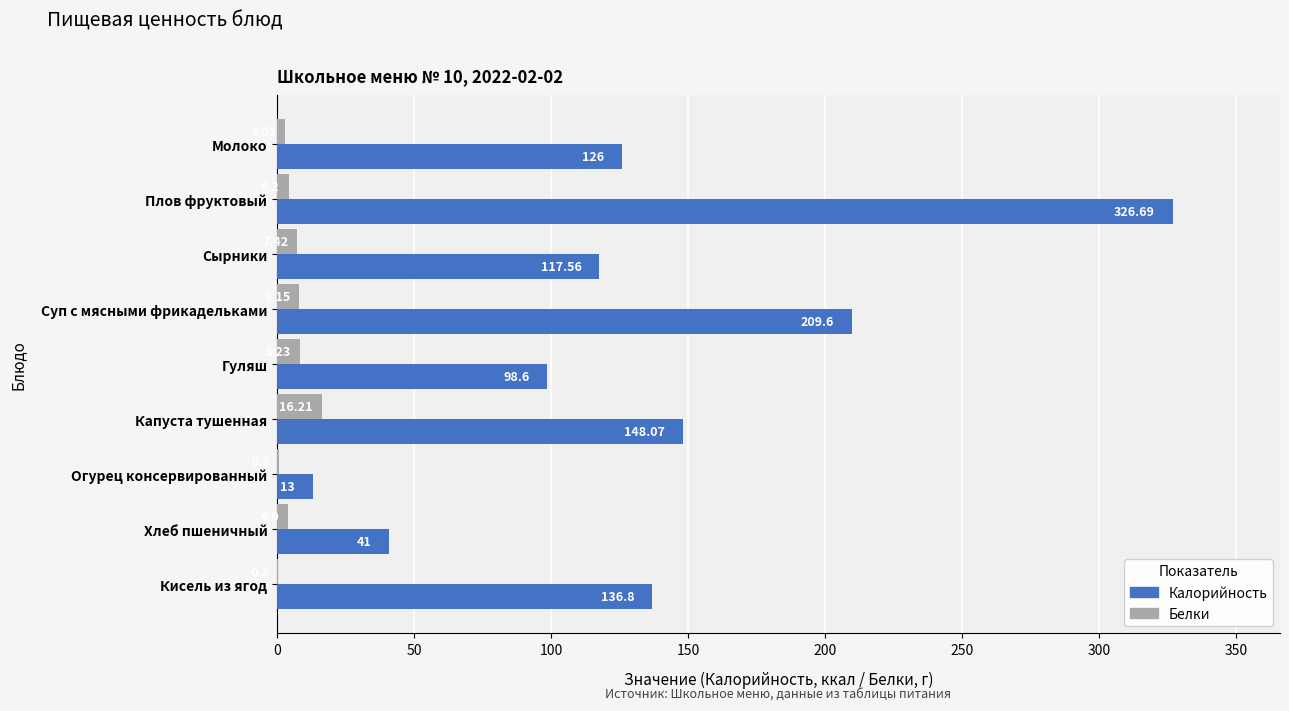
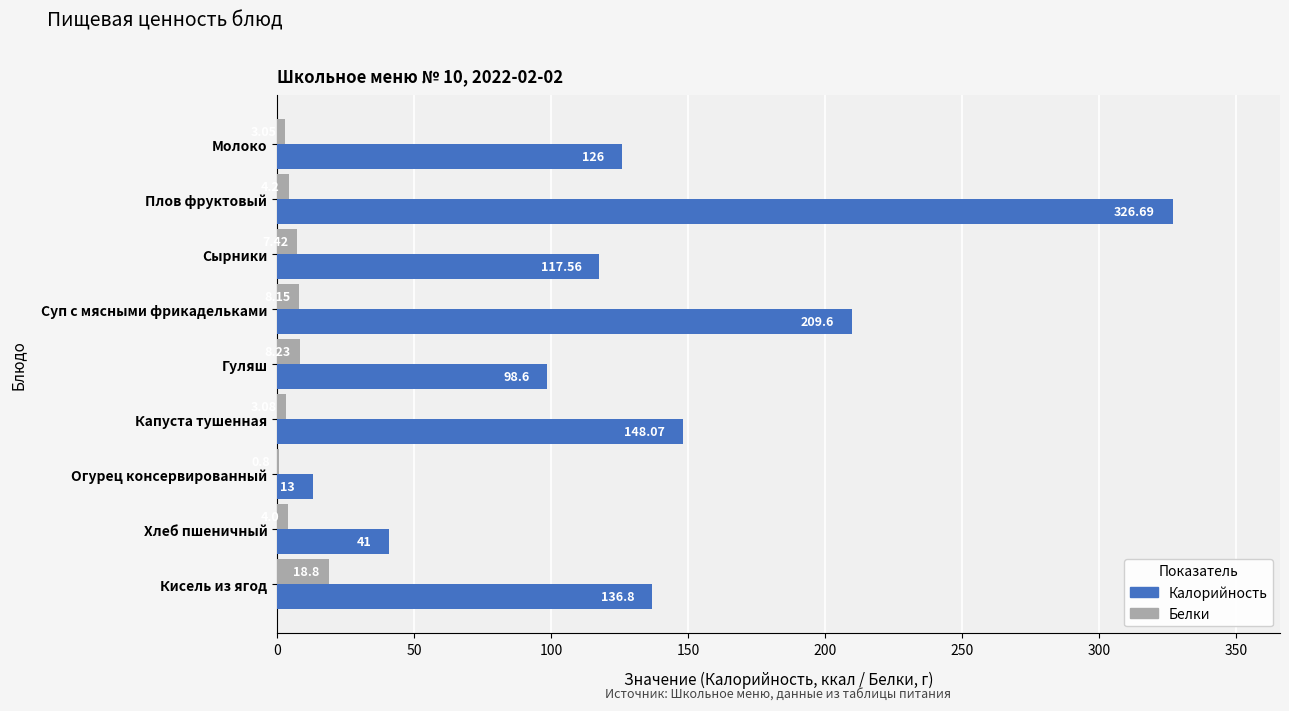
Белки, Капуста тушенная: 16 -> 3
Белки, Кисель из ягод: 0 -> 19
